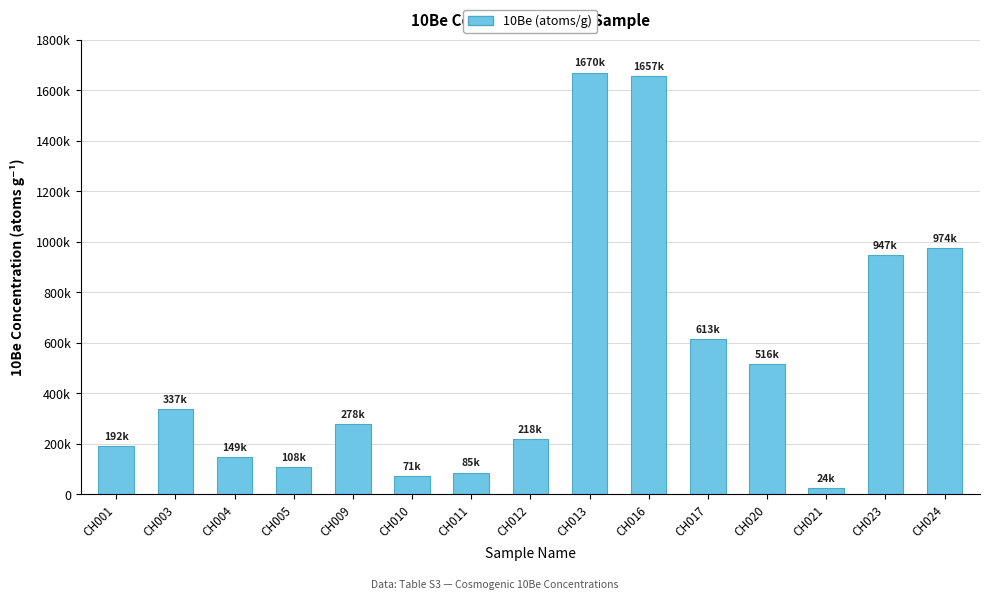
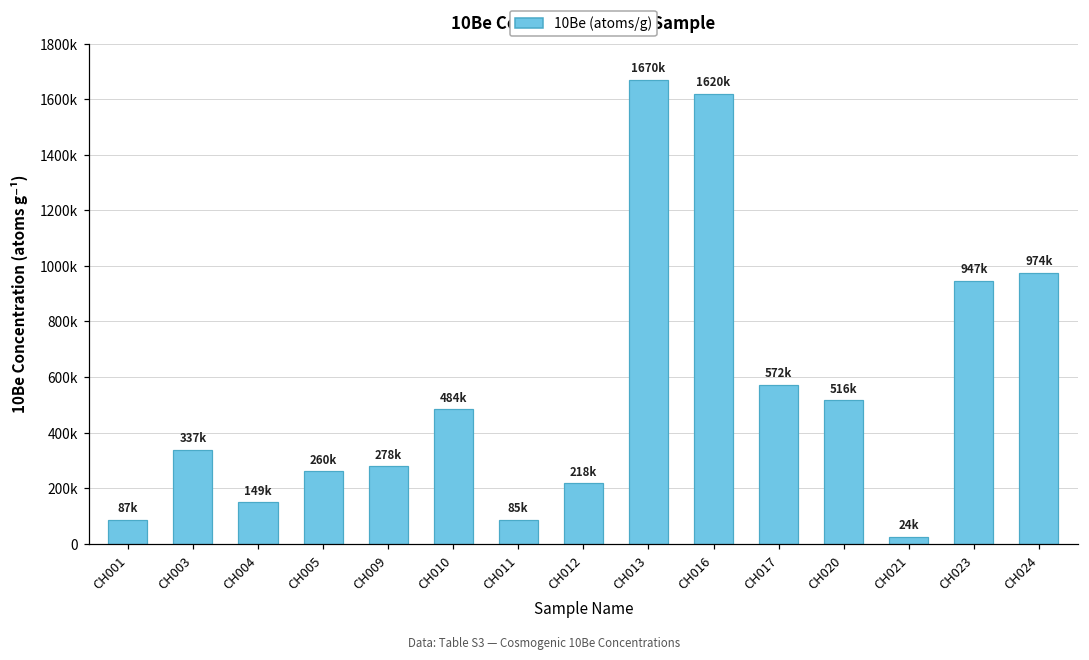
CH001: 192k -> 87k
CH005: 108k -> 260k
CH010: 71k -> 484k
CH016: 1657k -> 1620k
CH017: 613k -> 572k
